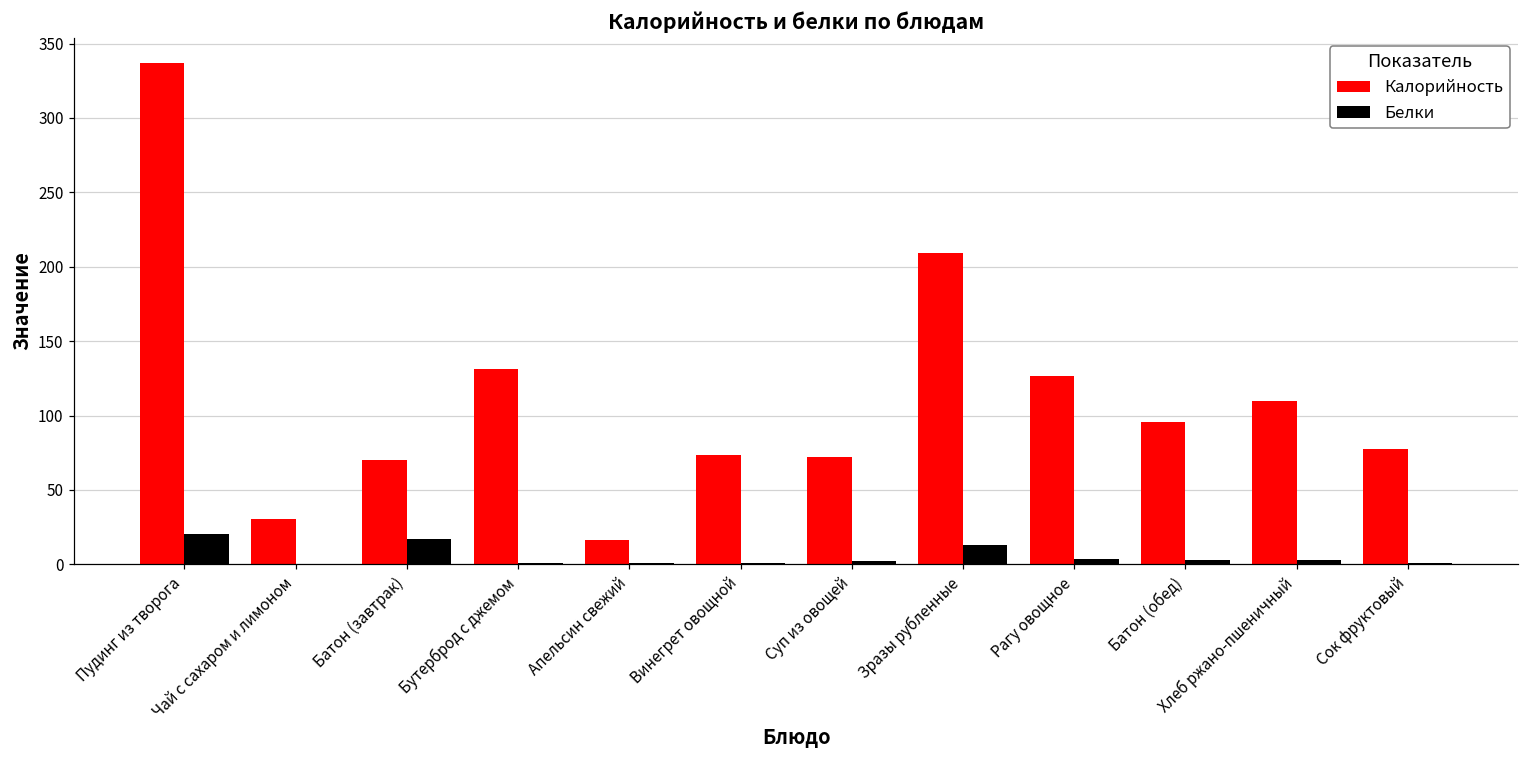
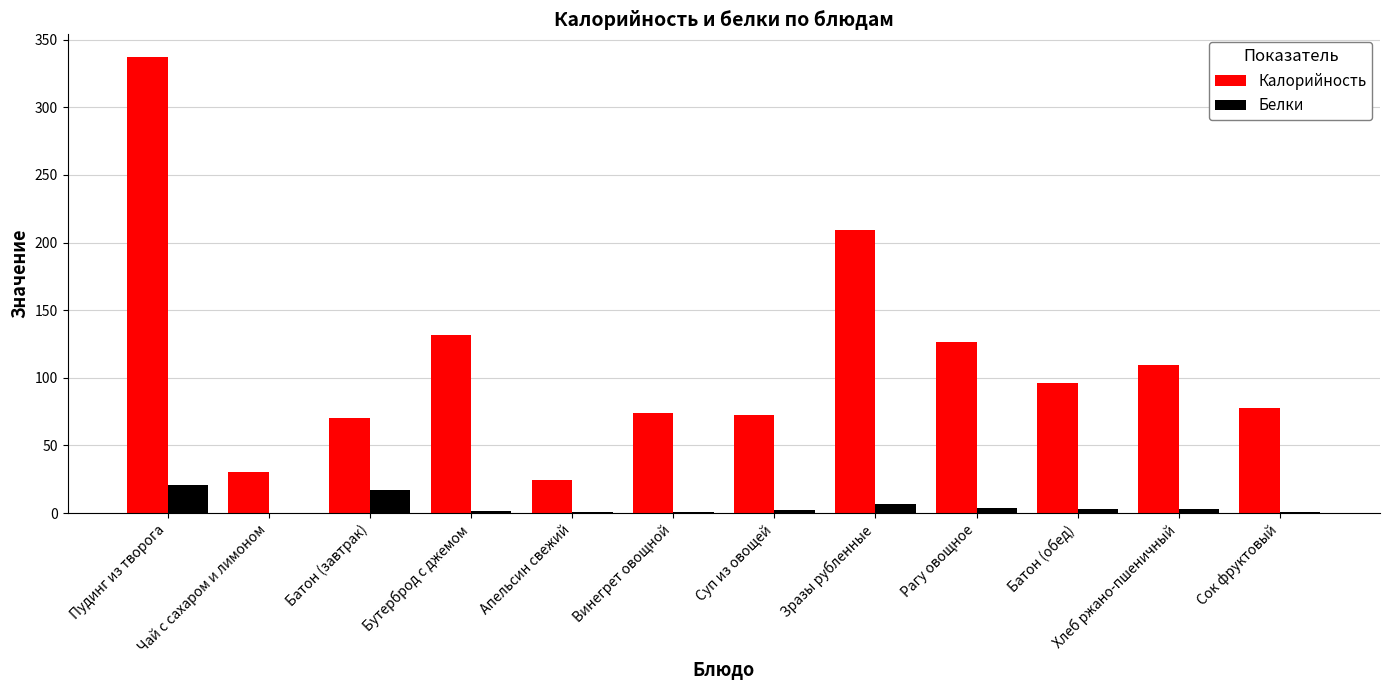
Калорийность, Апельсин свежий: 16 -> 24
Белки, Зразы рубленные: 13 -> 7
